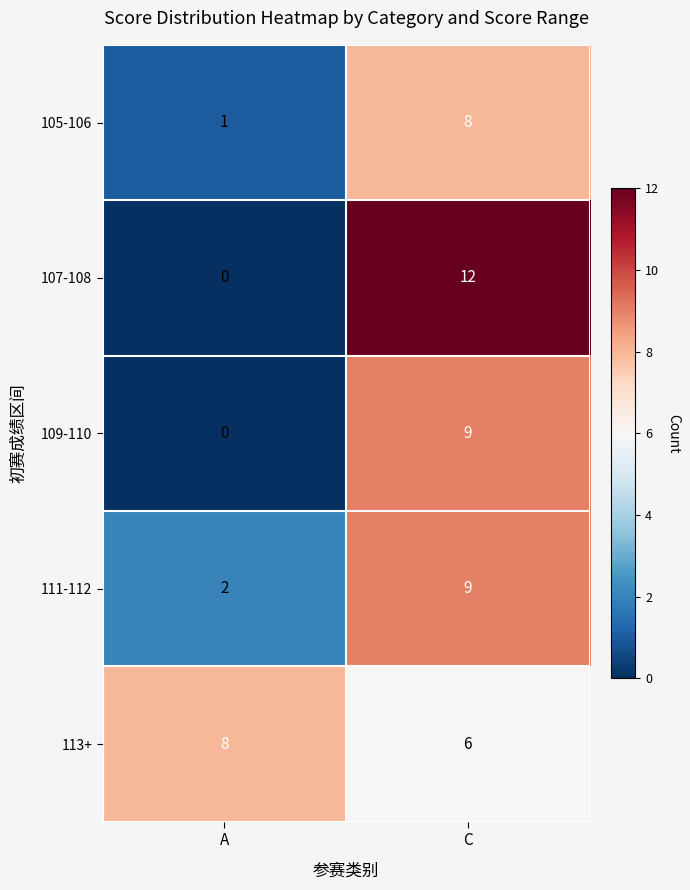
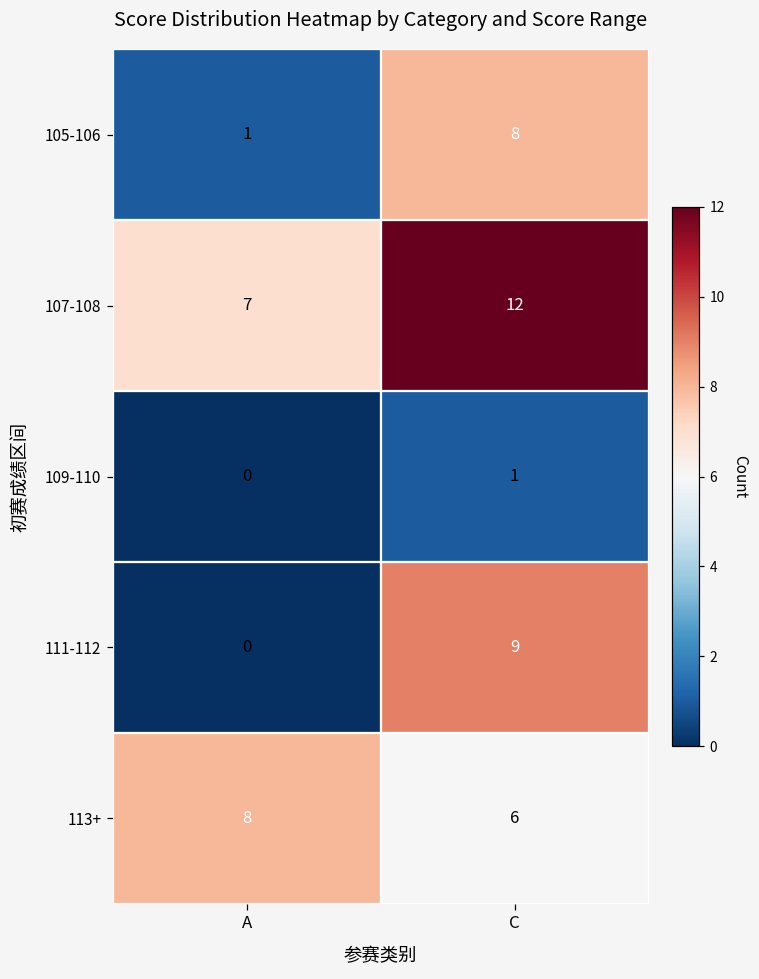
107-108, A: 0 -> 7
109-110, C: 9 -> 1
111-112, A: 2 -> 0
